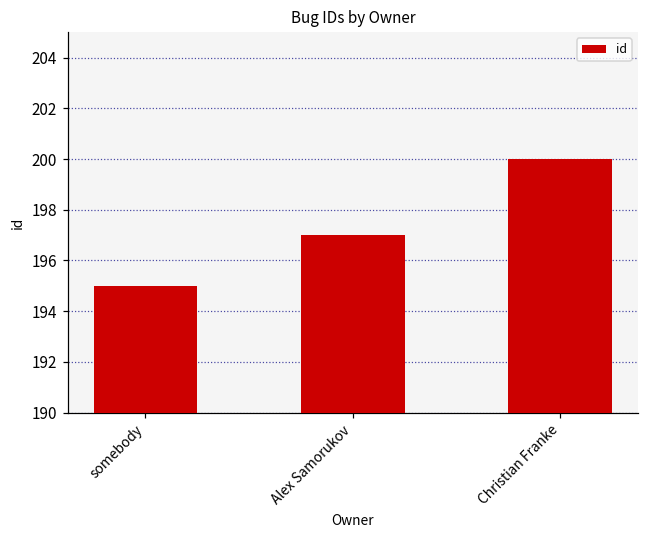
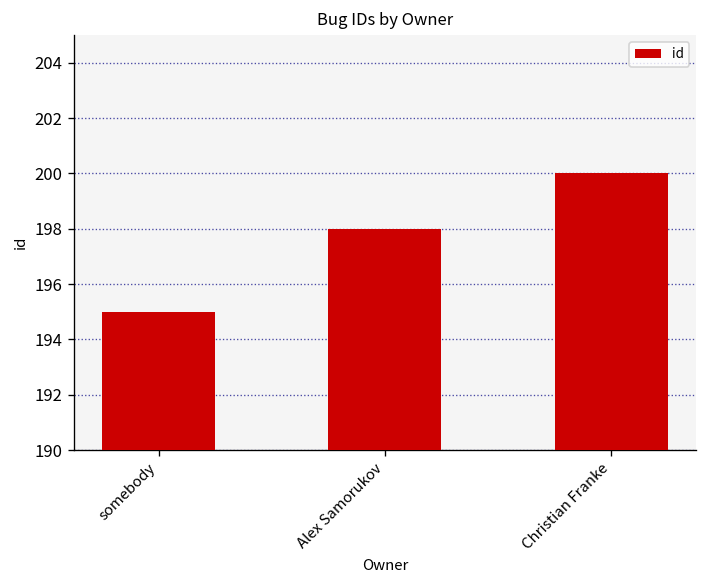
Alex Samorukov: 197 -> 198
